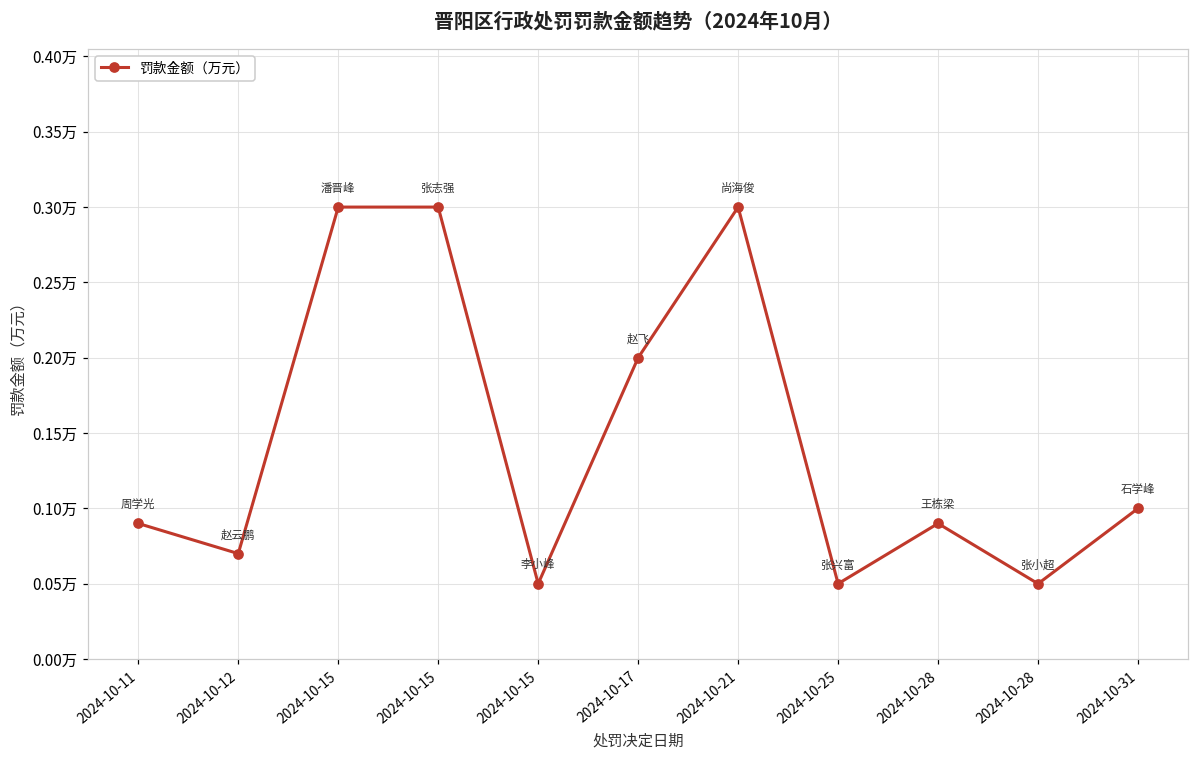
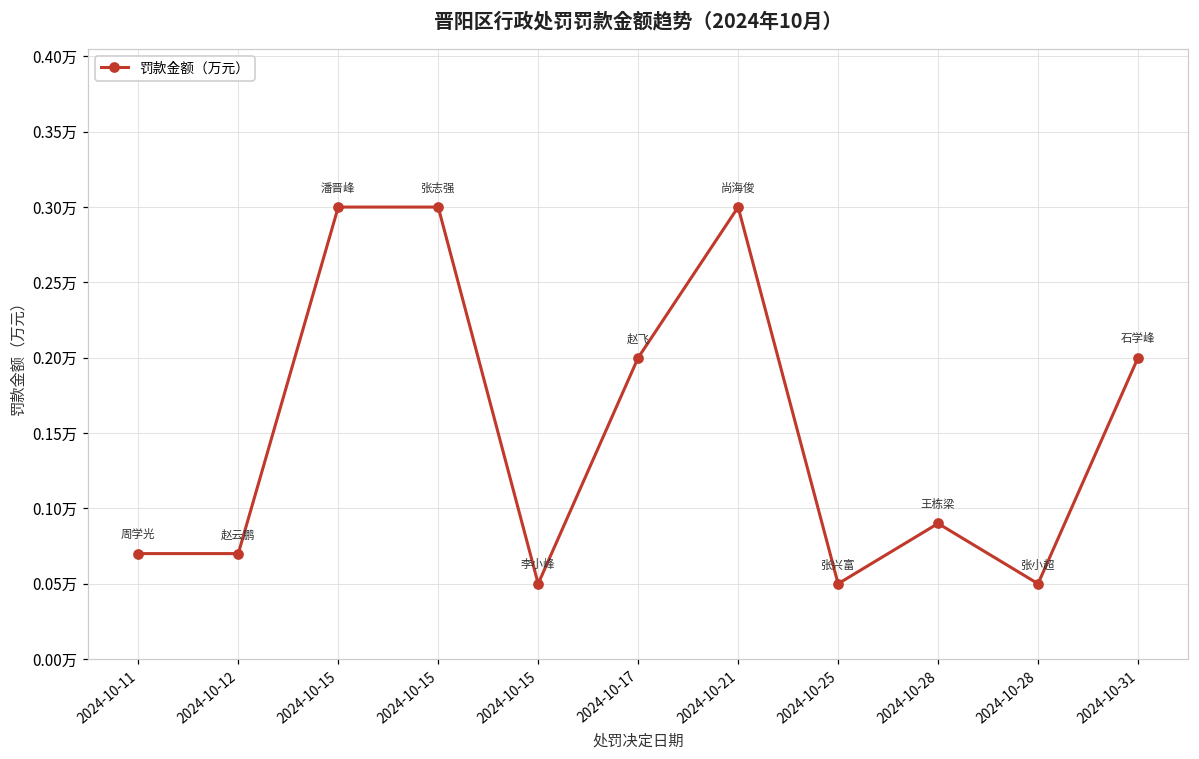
2024-10-11: 0.09万 -> 0.07万
2024-10-31: 0.1万 -> 0.2万
